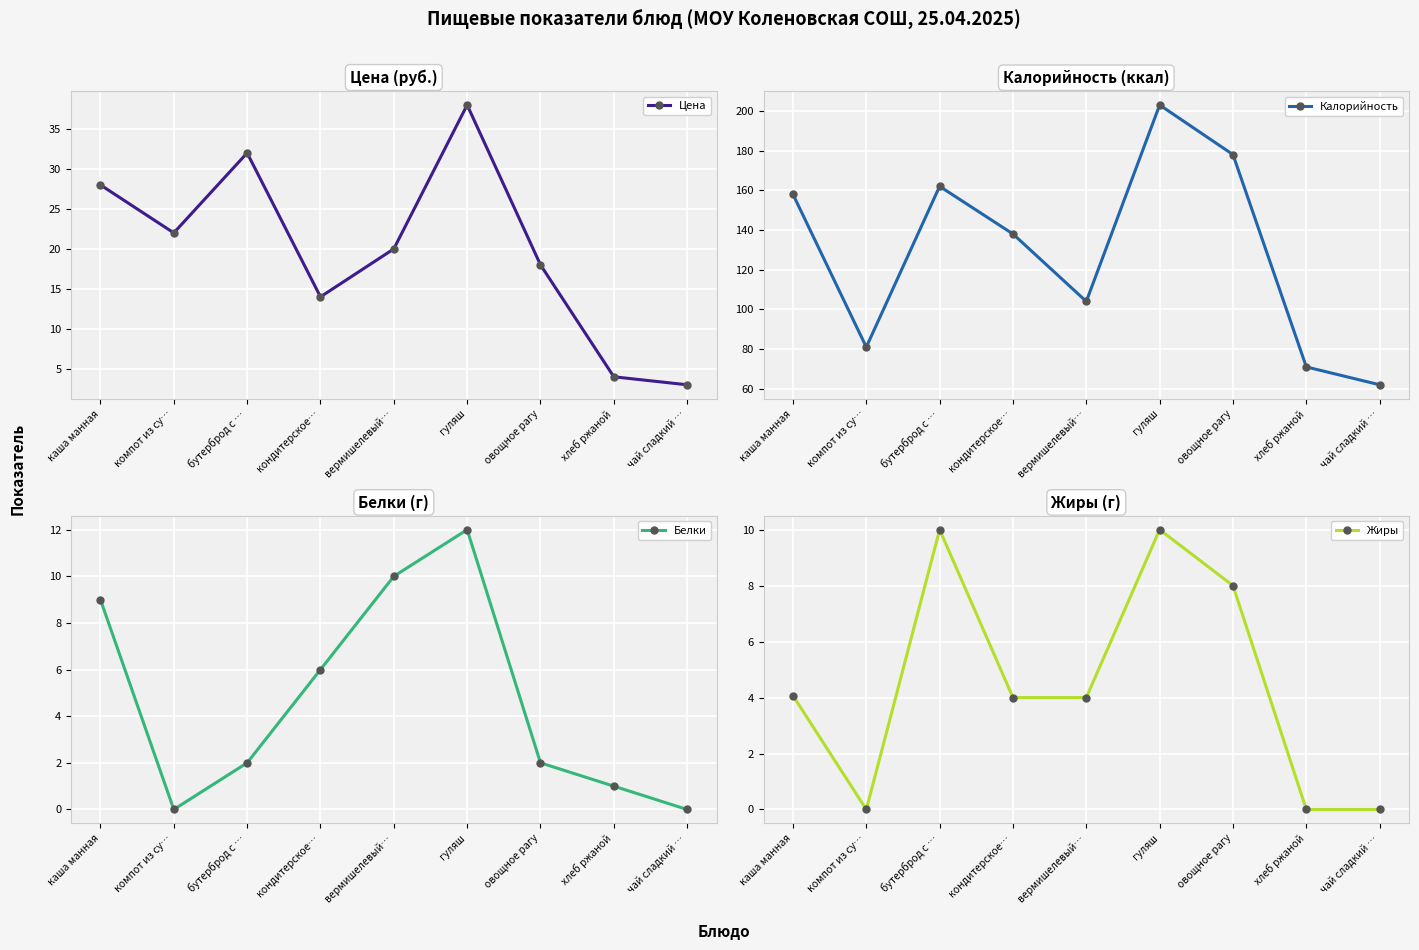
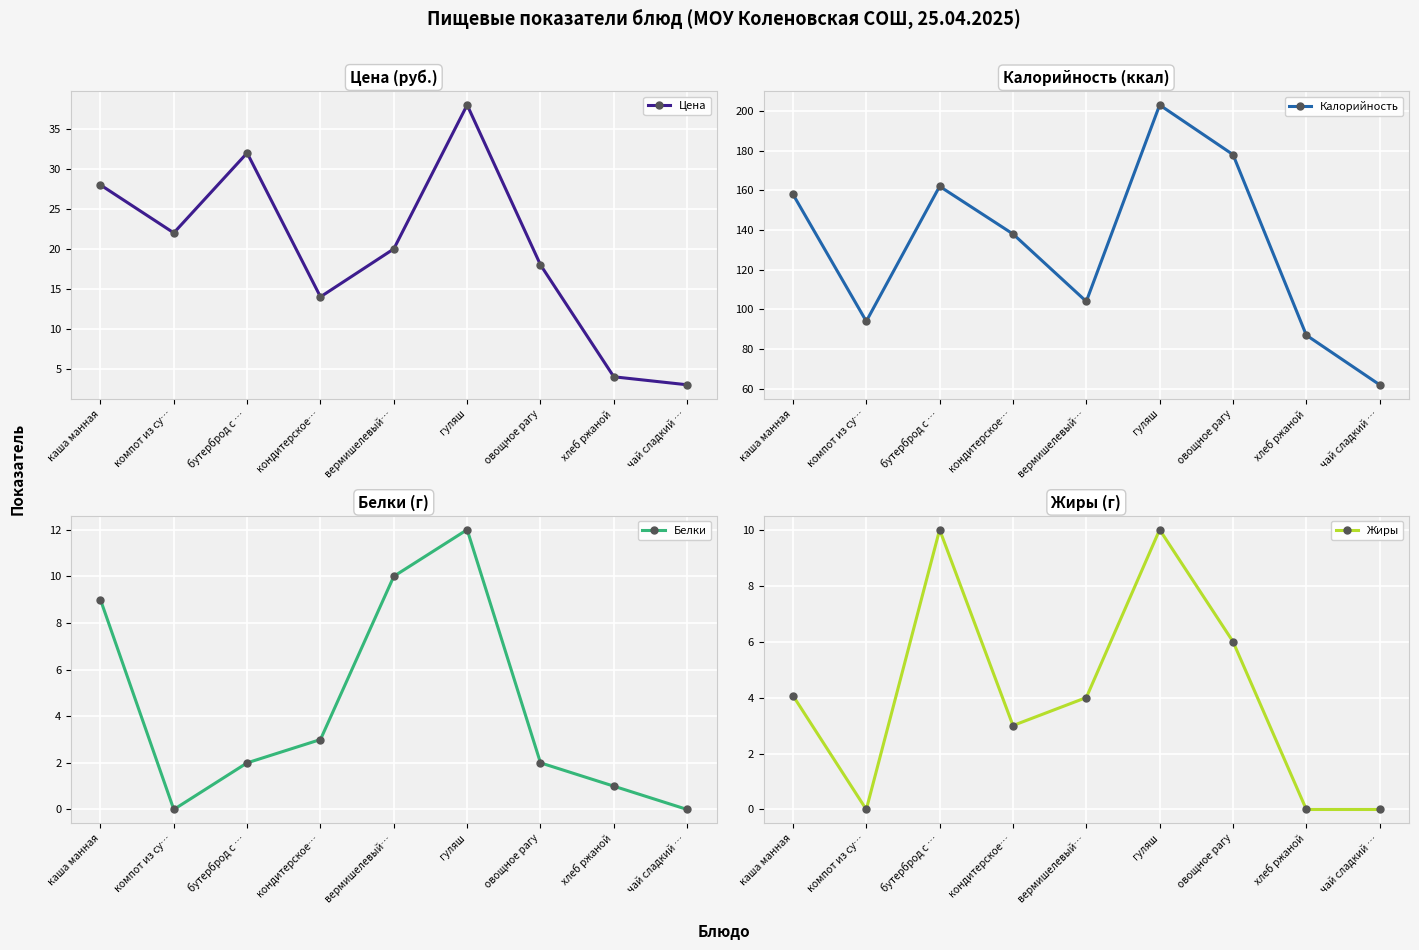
Калорийность (ккал), компот из су…: 81 -> 94
Калорийность (ккал), хлеб ржаной: 71 -> 87
Белки (г), кондитерское…: 6 -> 3
Жиры (г), кондитерское…: 4 -> 3
Жиры (г), овощное рагу: 8 -> 6
